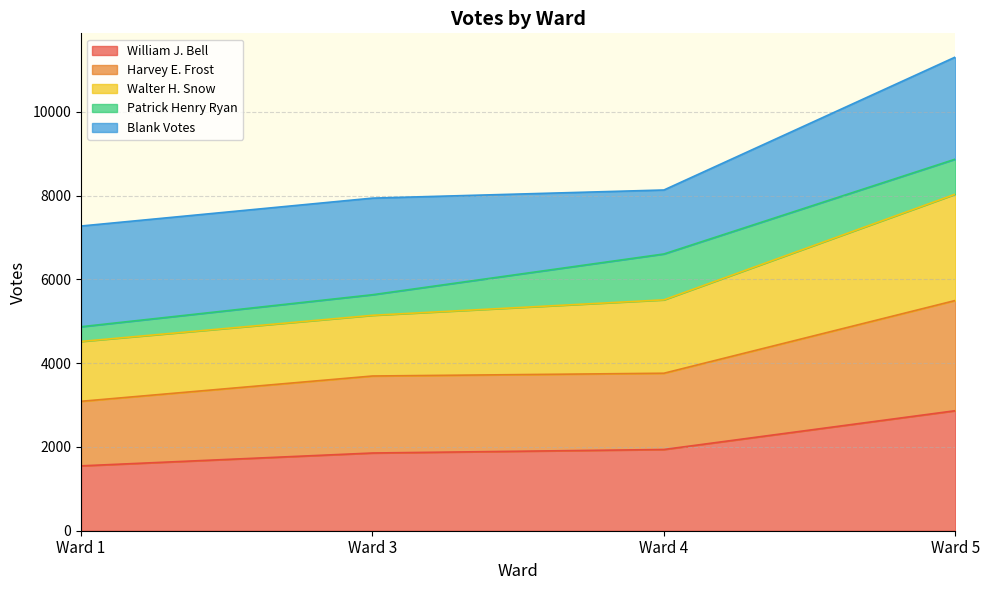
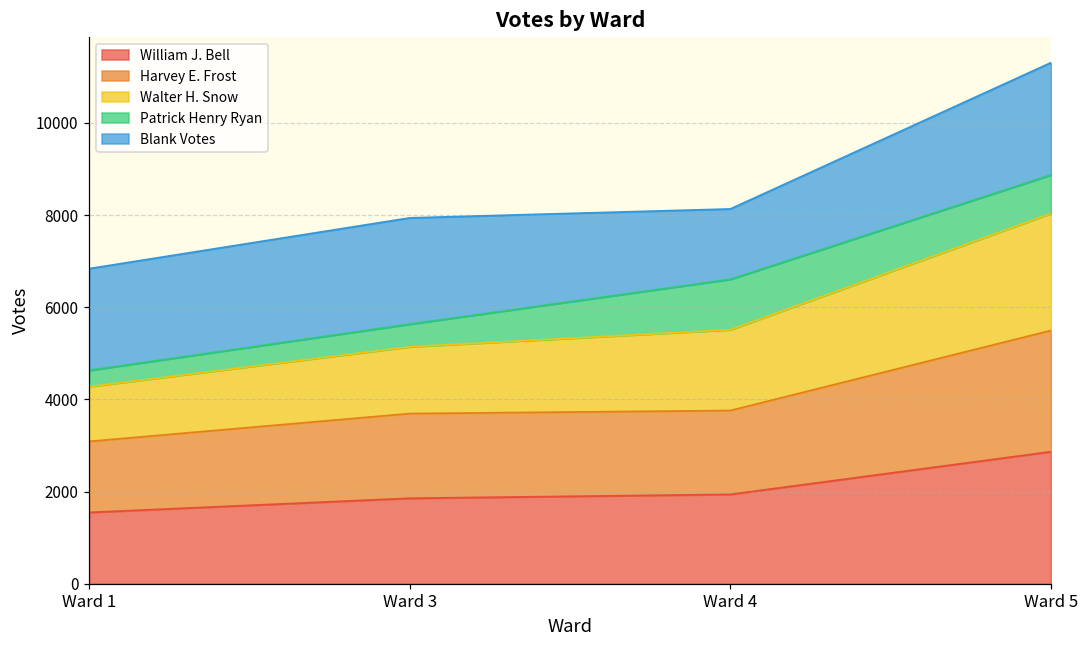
Walter H. Snow, Ward 1: 1400 -> 1200
Blank Votes, Ward 1: 2400 -> 2200
